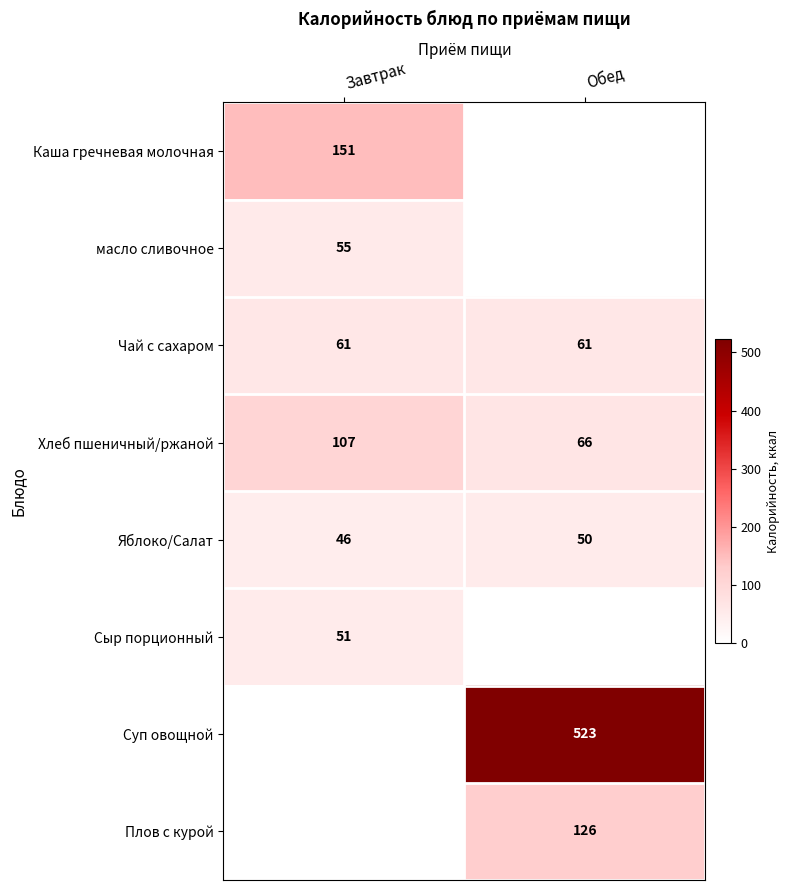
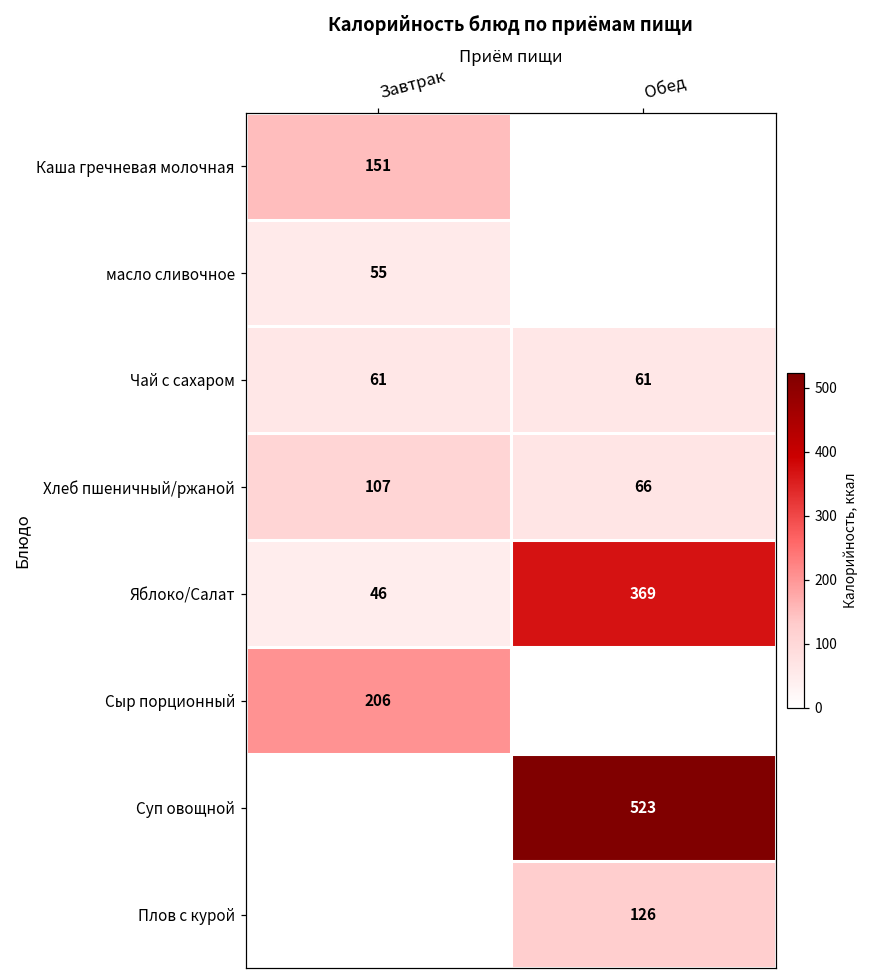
Яблоко/Салат, Обед: 50 -> 369
Сыр порционный, Завтрак: 51 -> 206
